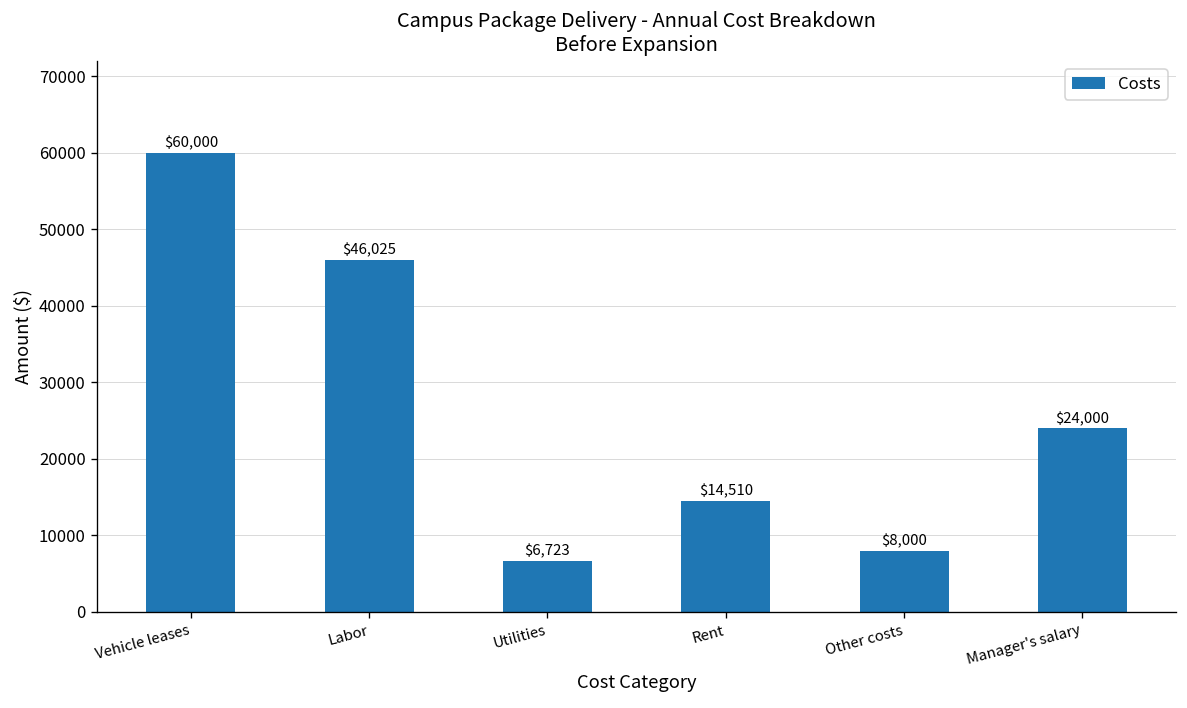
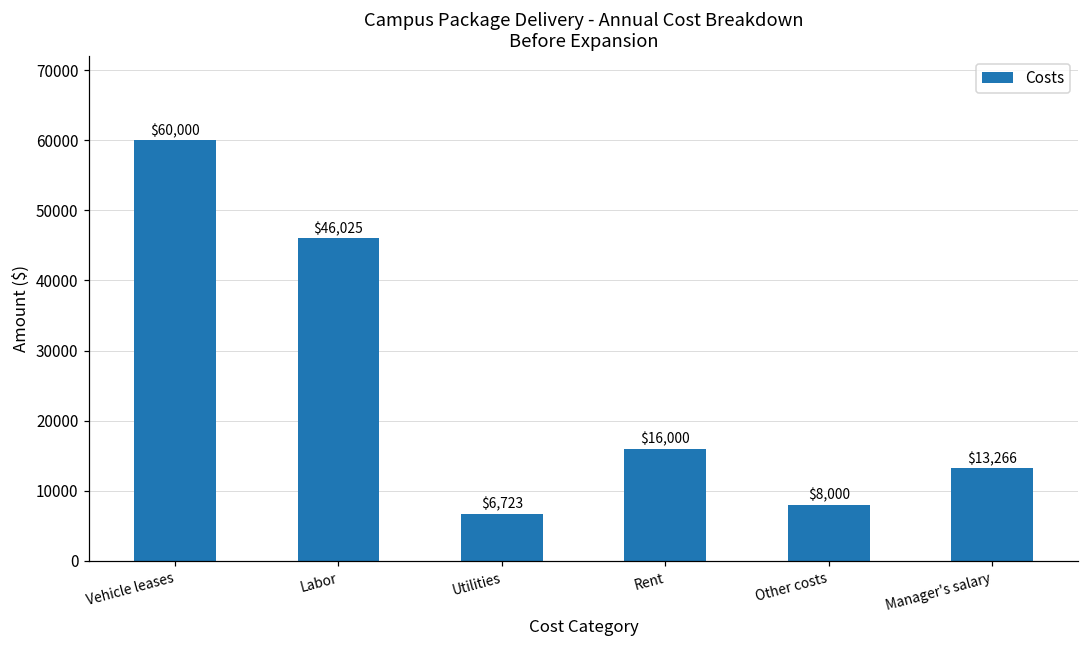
Rent: $14,510 -> $16,000
Manager's salary: $24,000 -> $13,266
